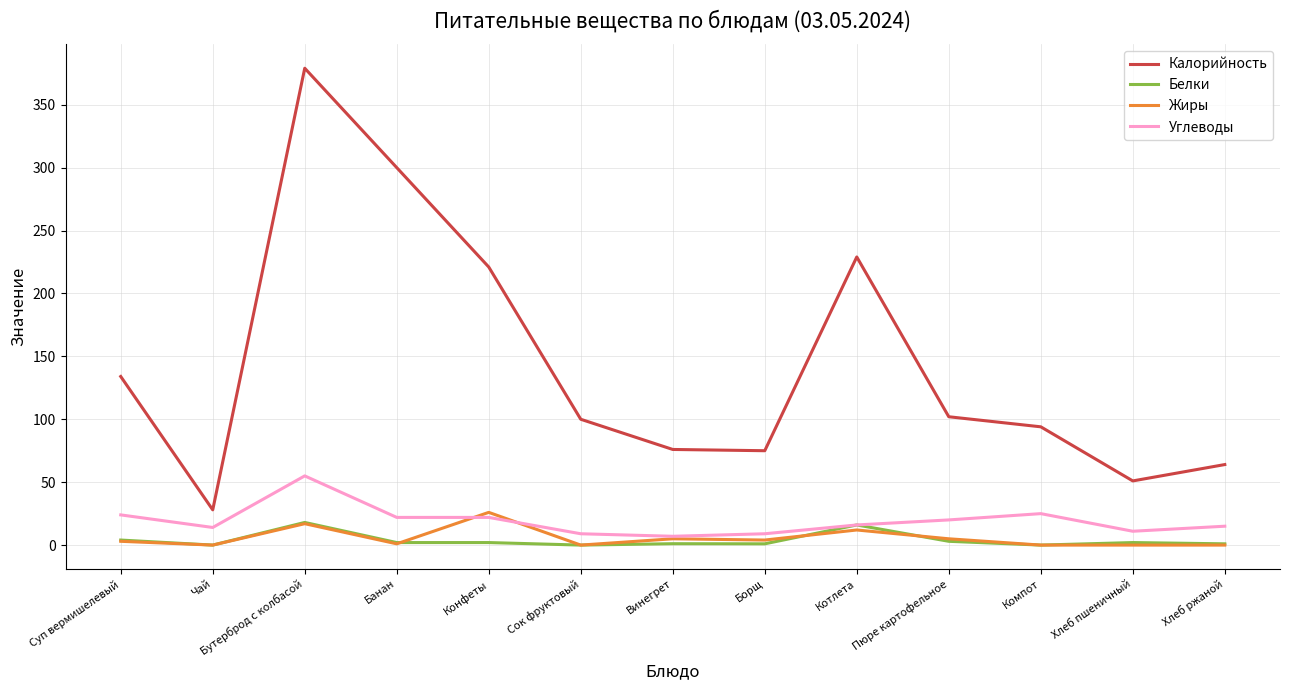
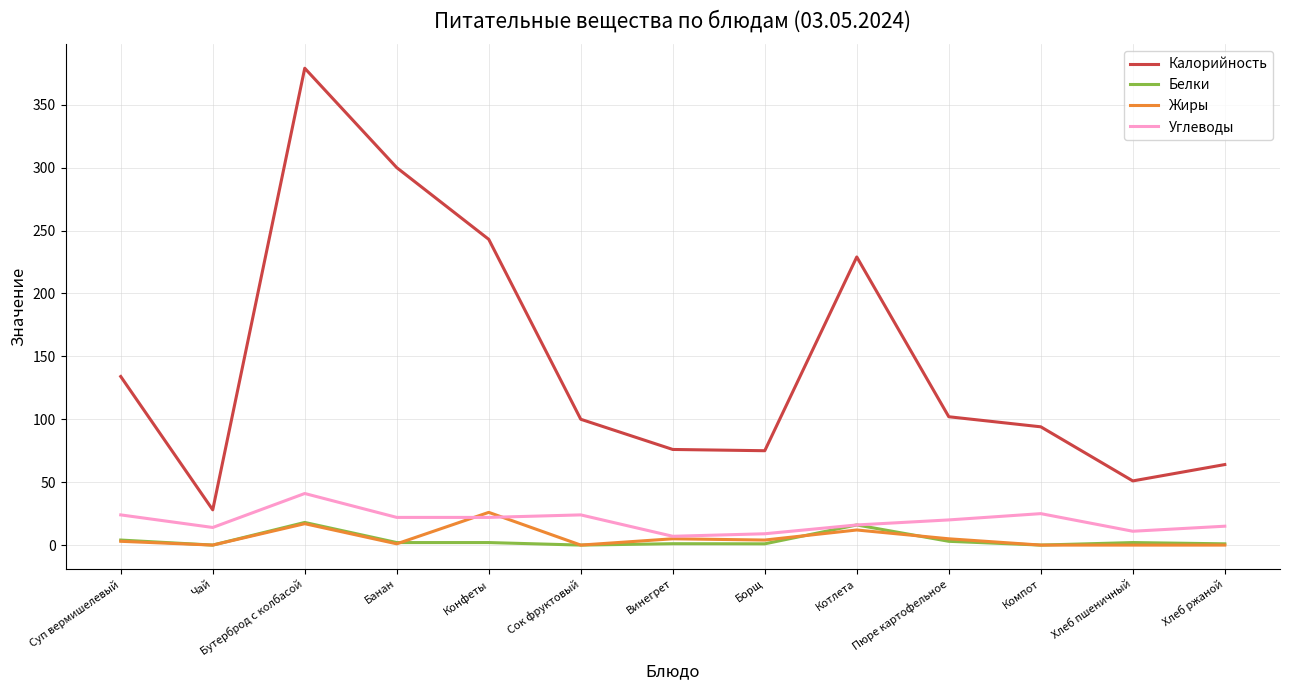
Углеводы, Бутерброд с колбасой: 55 -> 41
Калорийность, Конфеты: 221 -> 243
Углеводы, Сок фруктовый: 9 -> 24
